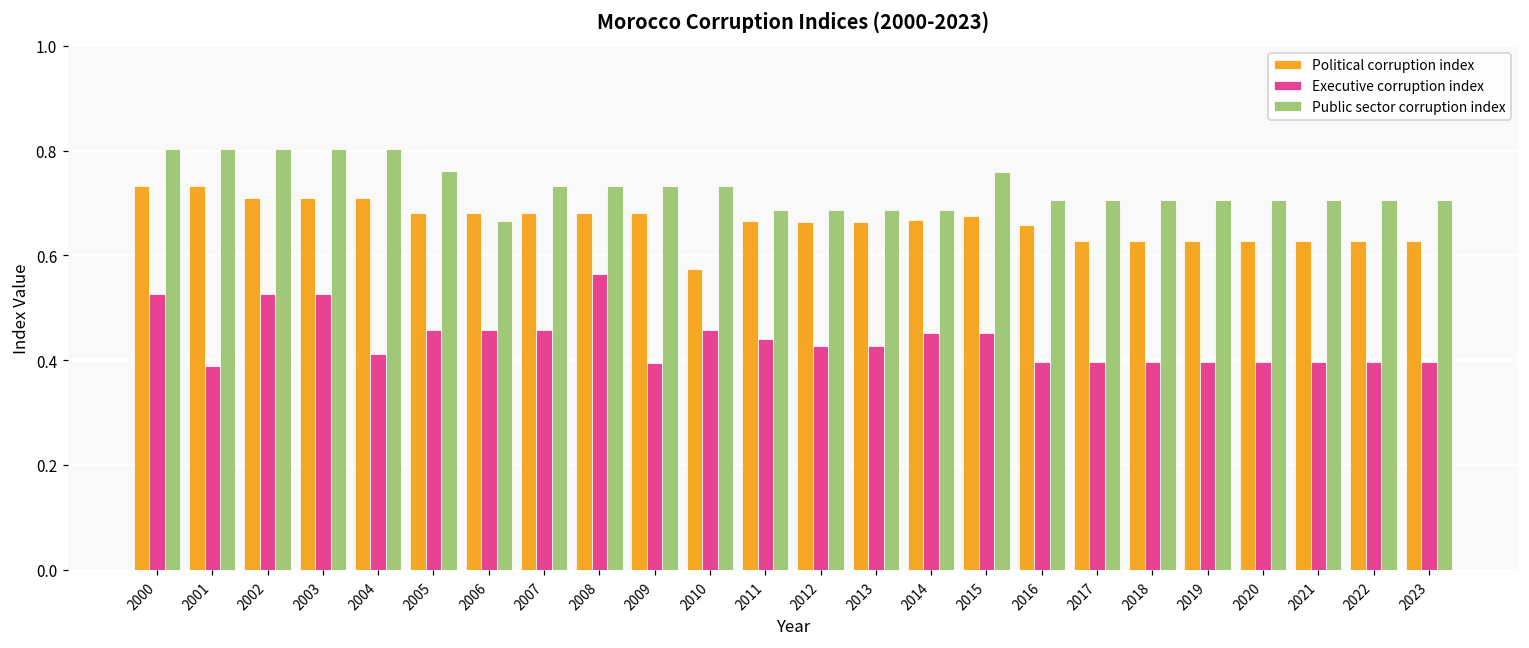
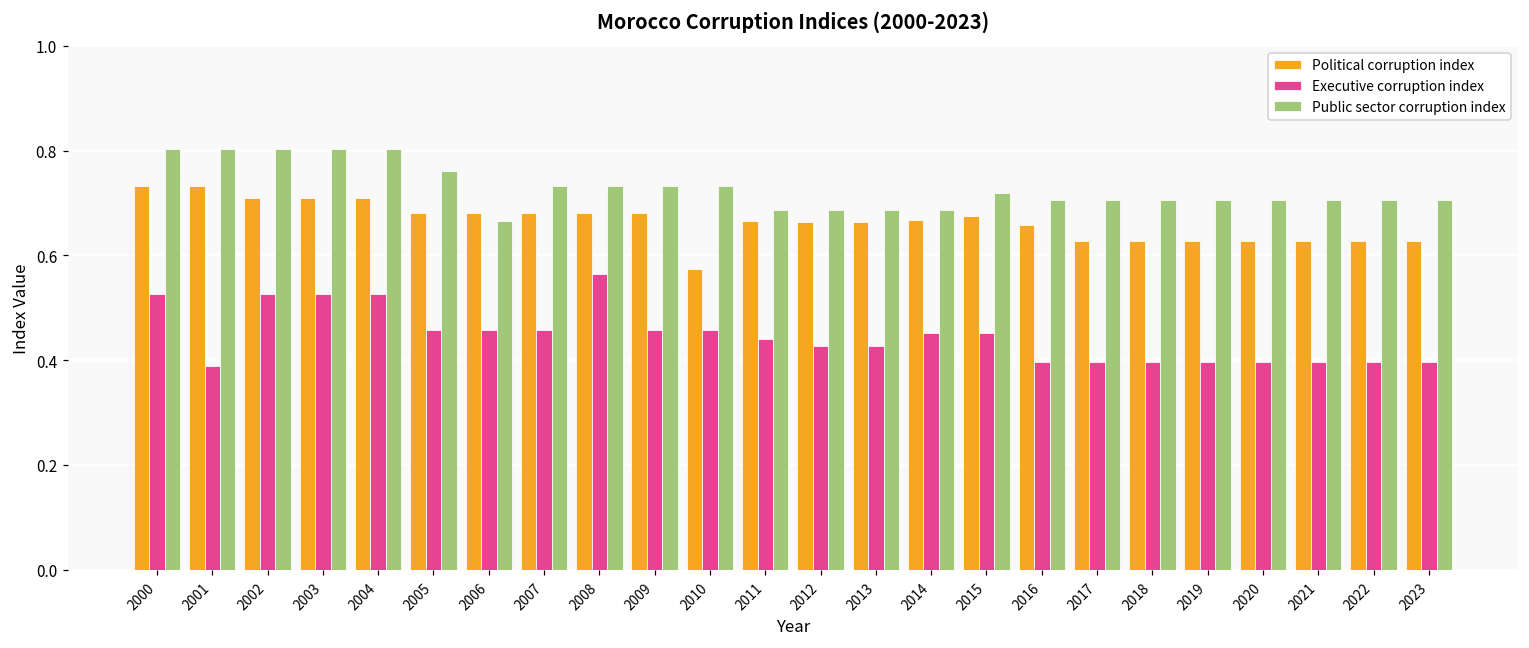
Executive corruption index, 2004: 0.41 -> 0.53
Executive corruption index, 2009: 0.39 -> 0.46
Public sector corruption index, 2015: 0.76 -> 0.72
